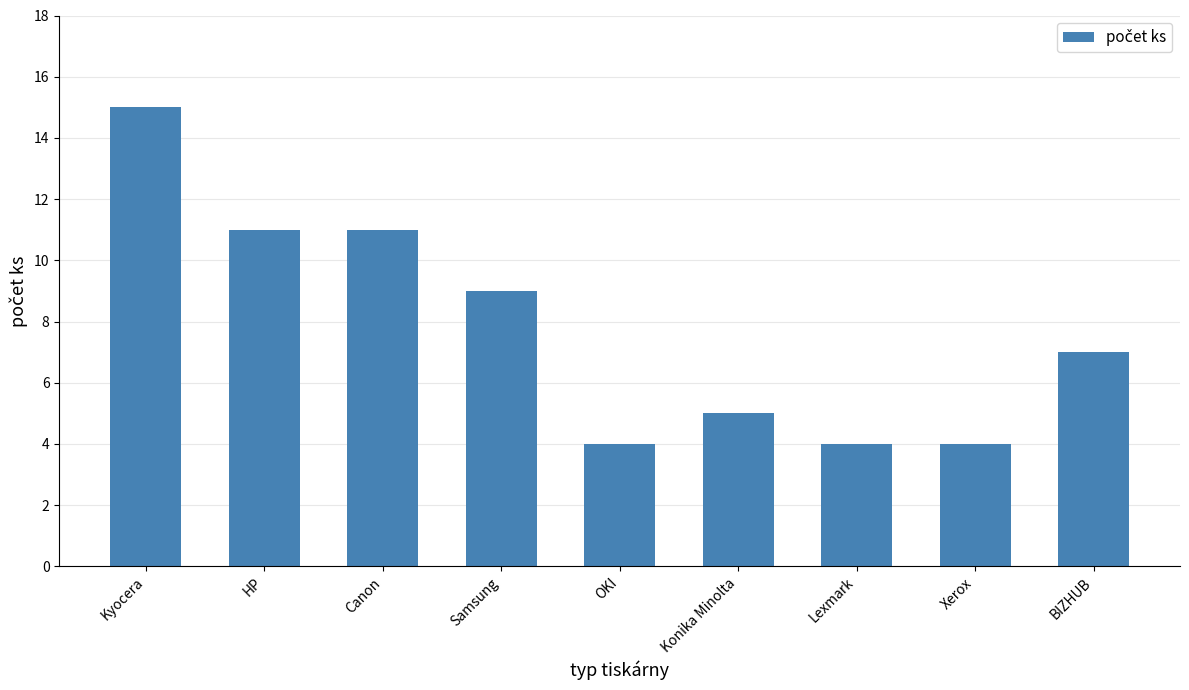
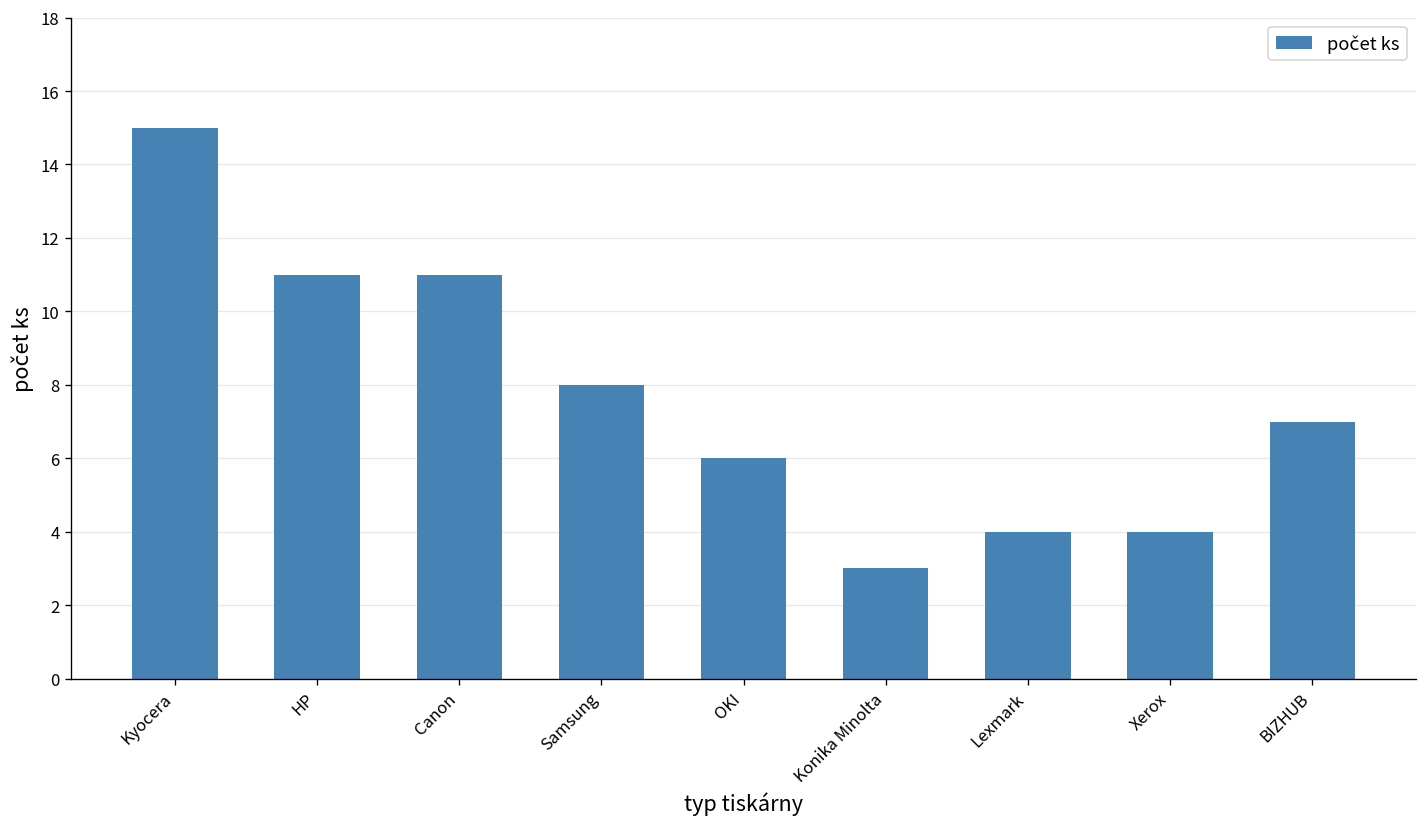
Samsung: 9 -> 8
OKI: 4 -> 6
Konika Minolta: 5 -> 3
